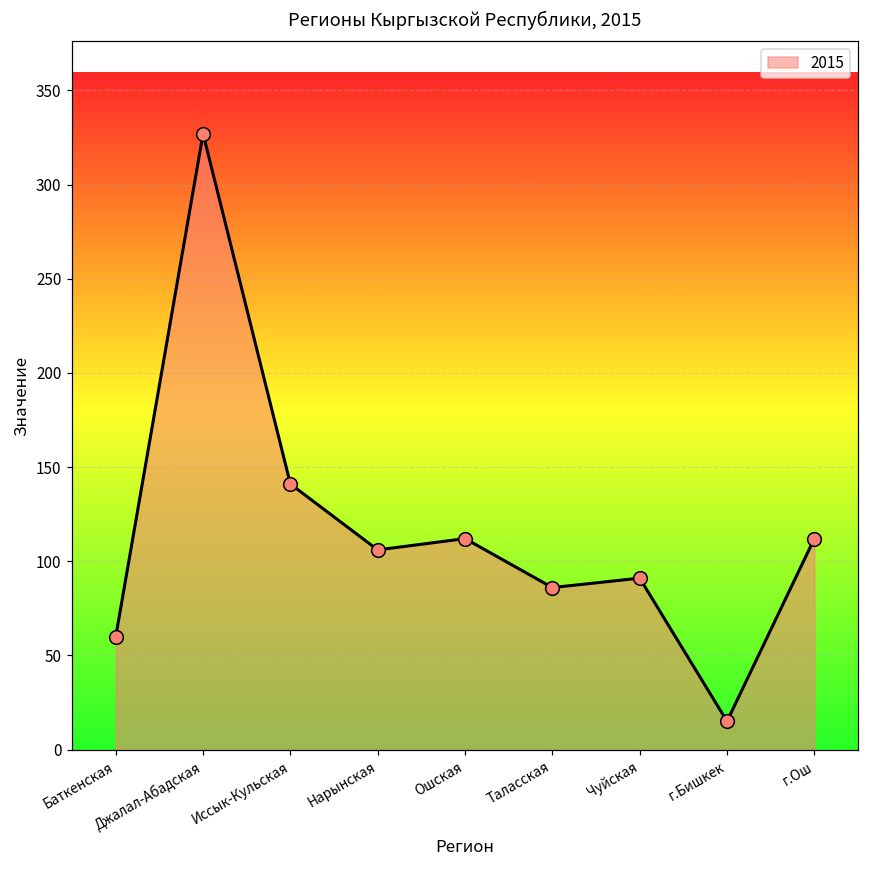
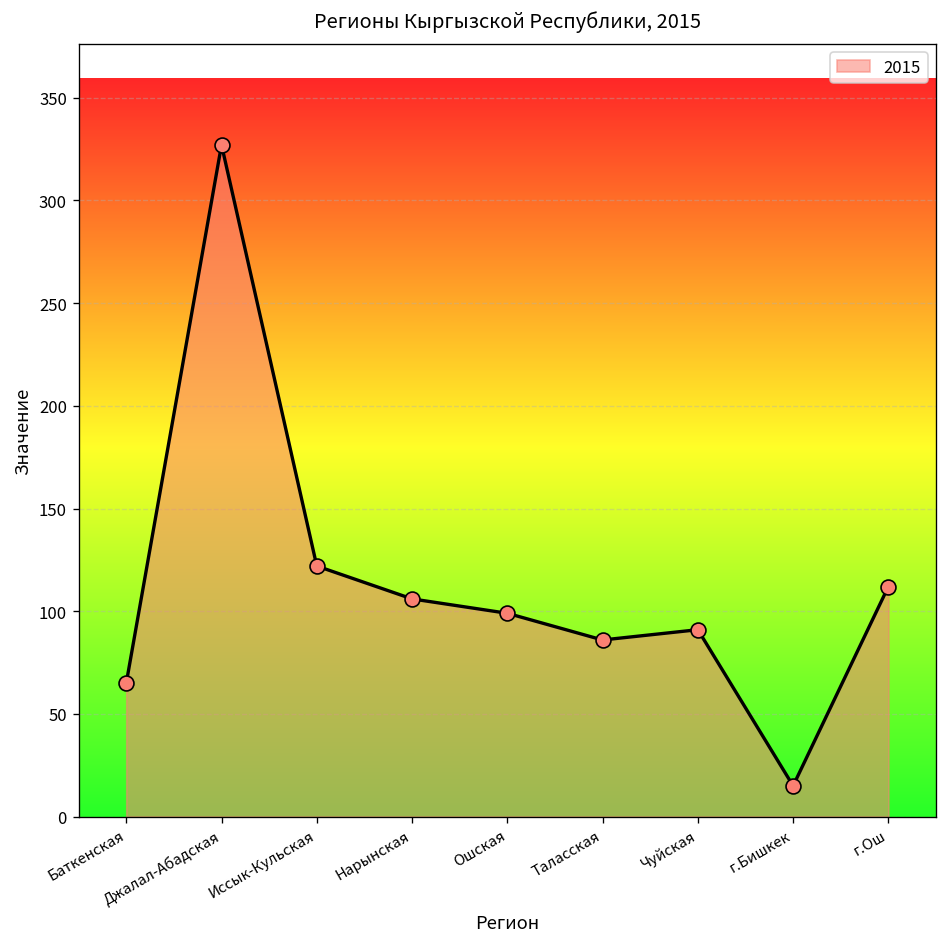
Баткенская: 60 -> 65
Иссык-Кульская: 141 -> 122
Ошская: 112 -> 99
